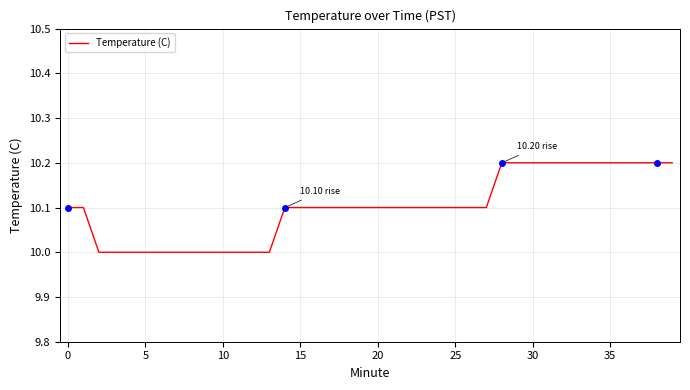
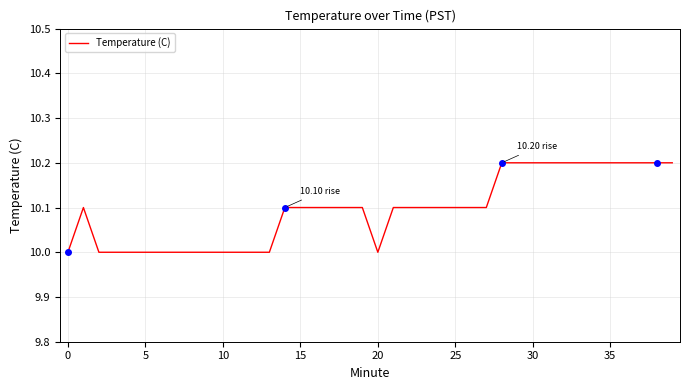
Temperature (C), 0: 10.1 -> 10.0
Temperature (C), 20: 10.1 -> 10.0
